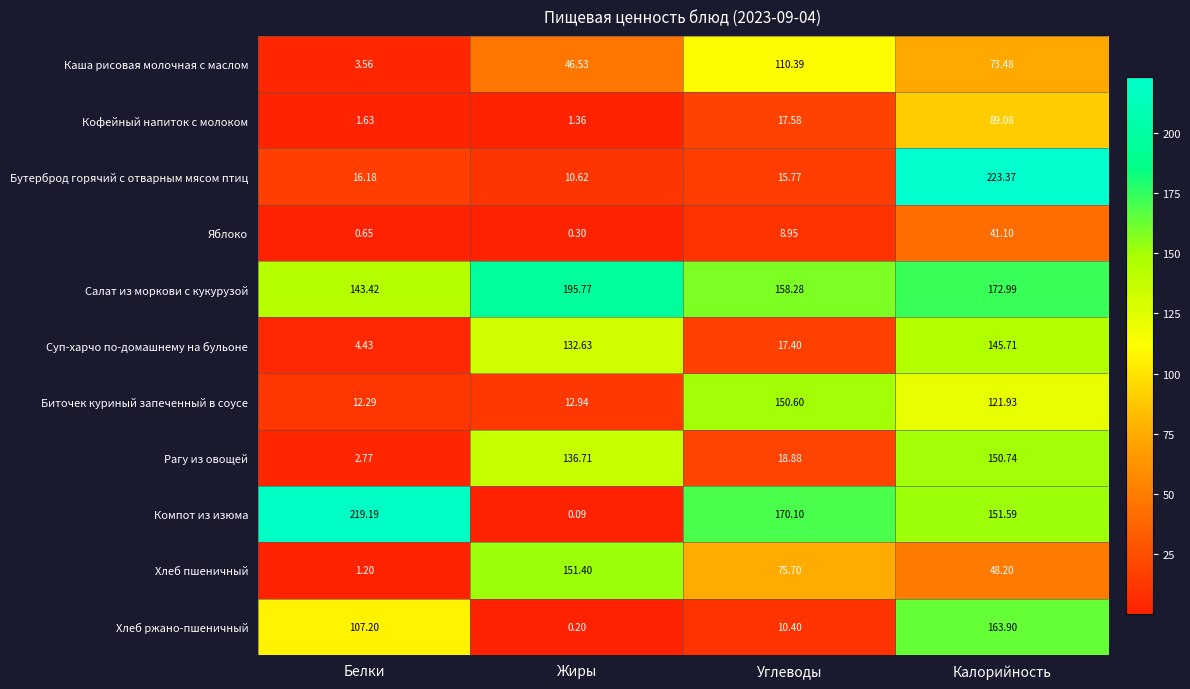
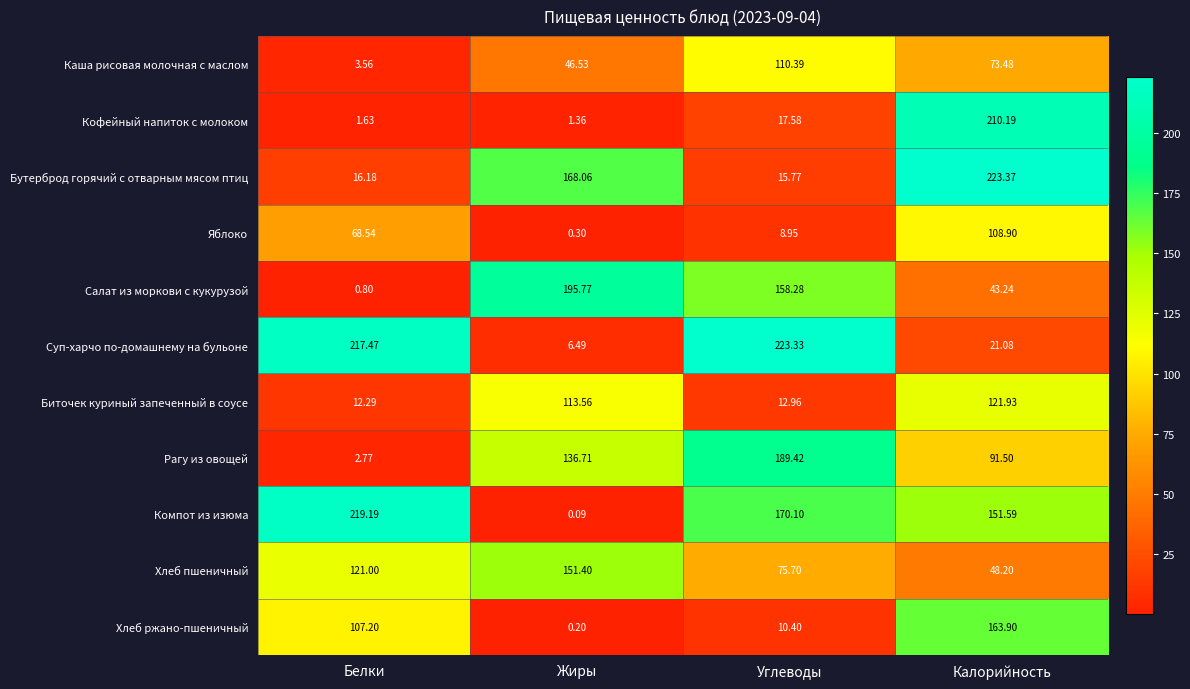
Кофейный напиток с молоком, Калорийность: 89.08 -> 210.19
Бутерброд горячий с отварным мясом птиц, Жиры: 10.62 -> 168.06
Яблоко, Белки: 0.65 -> 68.54
Яблоко, Калорийность: 41.10 -> 108.90
Салат из моркови с кукурузой, Белки: 143.42 -> 0.80
Салат из моркови с кукурузой, Калорийность: 172.99 -> 43.24
Суп-харчо по-домашнему на бульоне, Белки: 4.43 -> 217.47
Суп-харчо по-домашнему на бульоне, Жиры: 132.63 -> 6.49
Суп-харчо по-домашнему на бульоне, Углеводы: 17.40 -> 223.33
Суп-харчо по-домашнему на бульоне, Калорийность: 145.71 -> 21.08
Биточек куриный запеченный в соусе, Жиры: 12.94 -> 113.56
Биточек куриный запеченный в соусе, Углеводы: 150.60 -> 12.96
Рагу из овощей, Углеводы: 18.88 -> 189.42
Рагу из овощей, Калорийность: 150.74 -> 91.50
Хлеб пшеничный, Белки: 1.20 -> 121.00
